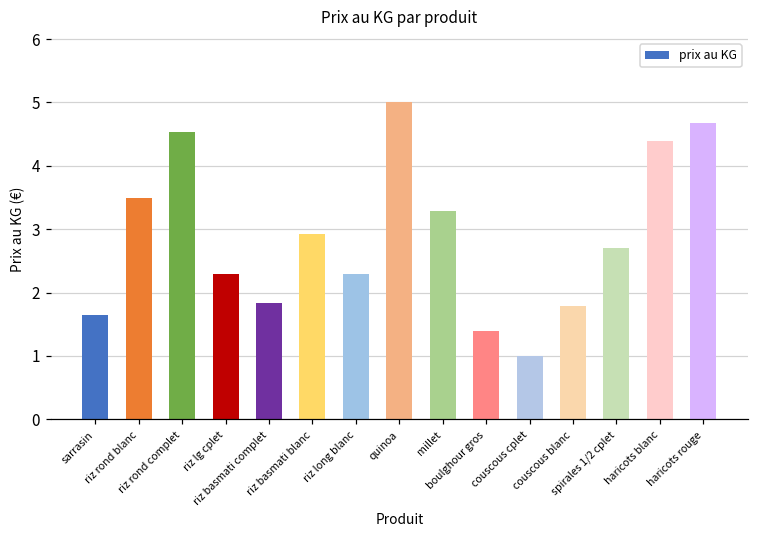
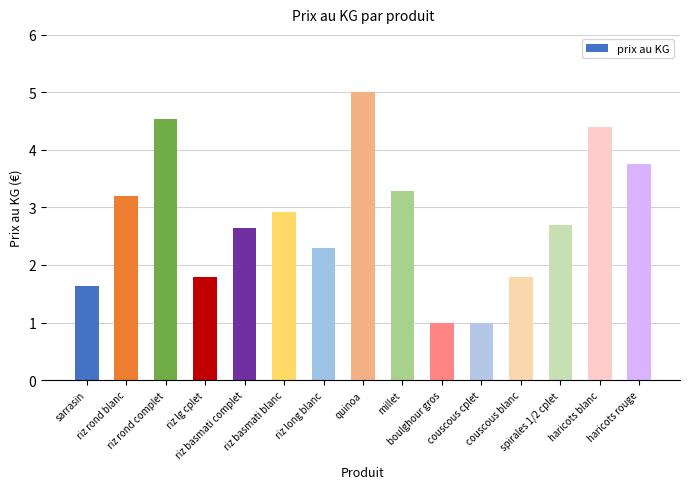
riz rond blanc: 3.5 -> 3.2
riz lg cplet: 2.3 -> 1.8
riz basmati complet: 1.8 -> 2.7
boulghour gros: 1.4 -> 1.0
haricots rouge: 4.7 -> 3.8
